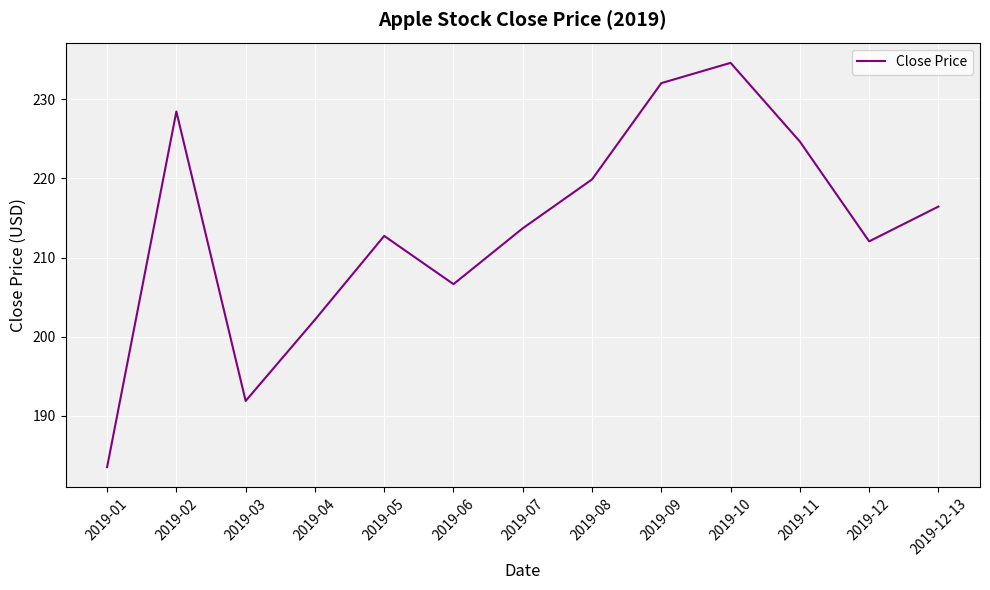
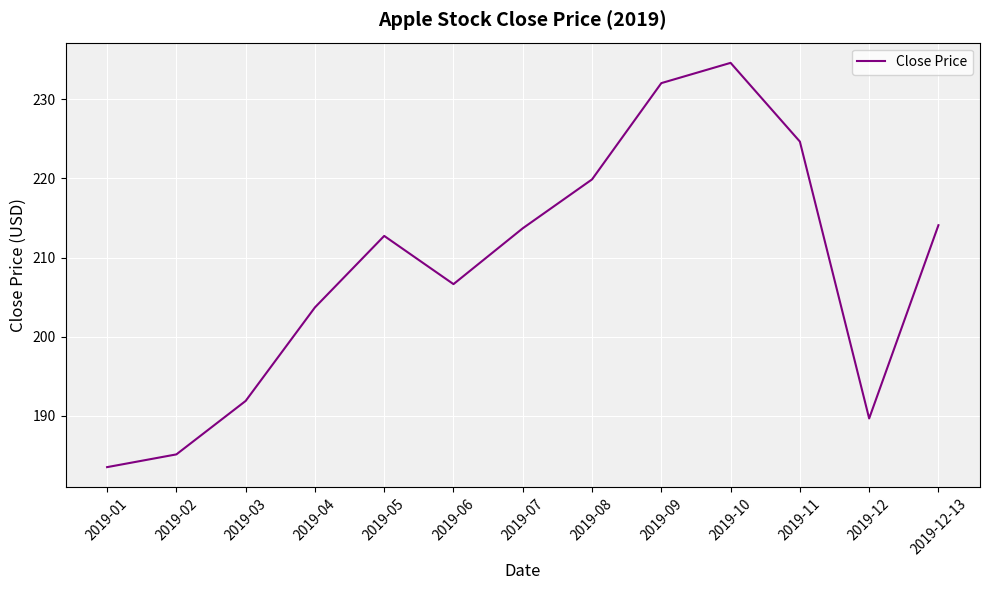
2019-02: 228 -> 185
2019-04: 202 -> 204
2019-12: 212 -> 190
2019-12-13: 216 -> 214
